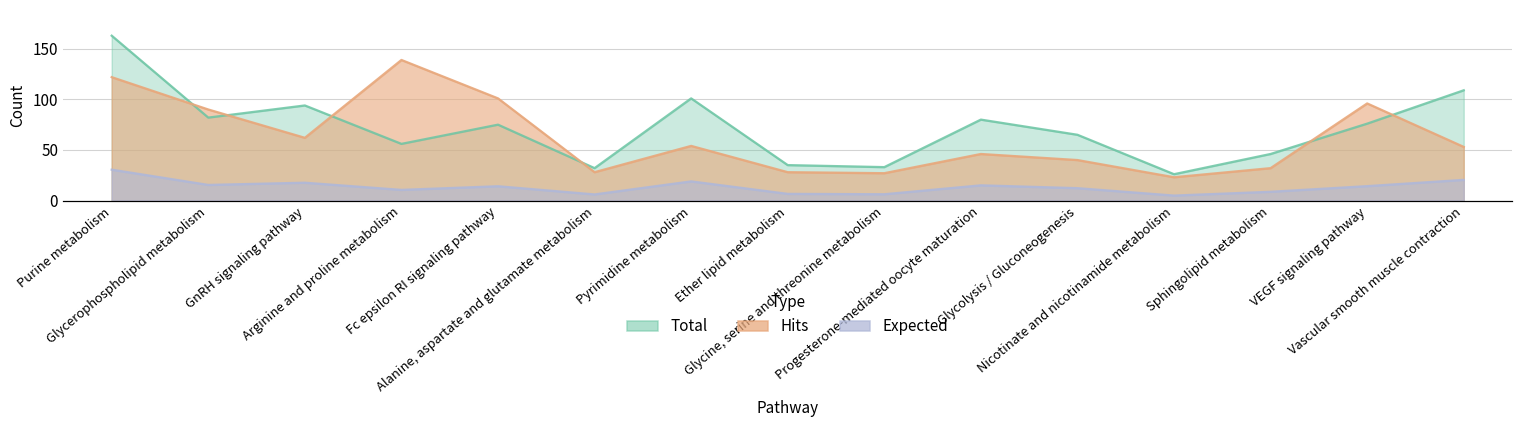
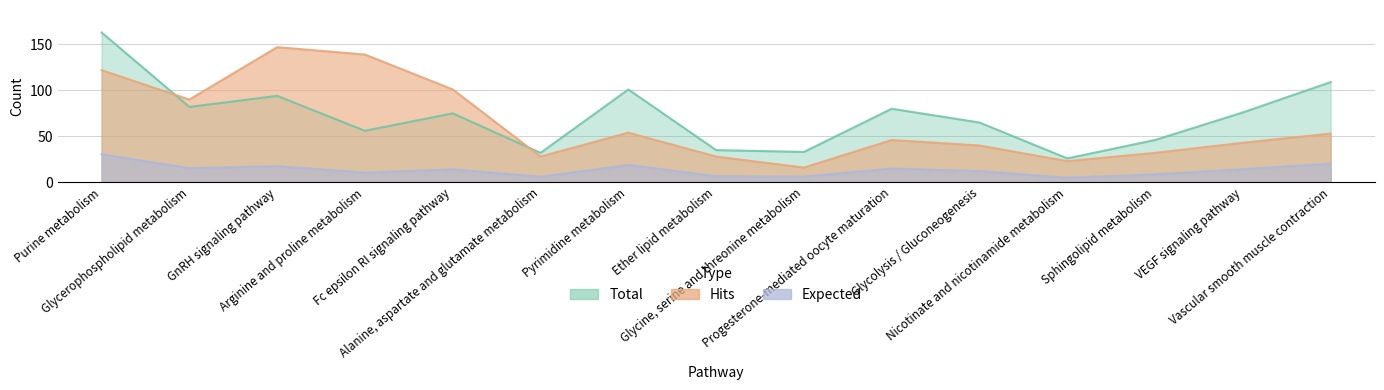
Hits, GnRH signaling pathway: 60 -> 150
Hits, Glycine, serine and threonine metabolism: 30 -> 20
Hits, VEGF signaling pathway: 100 -> 40
